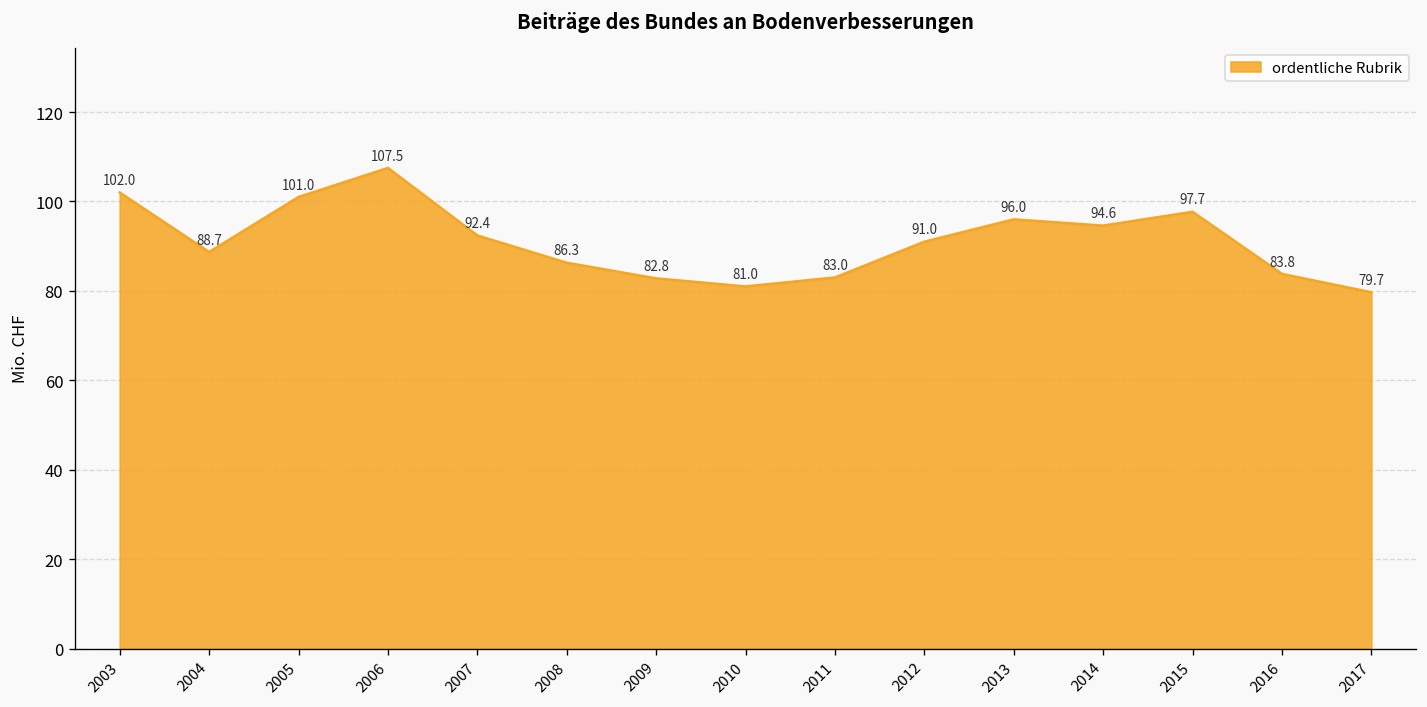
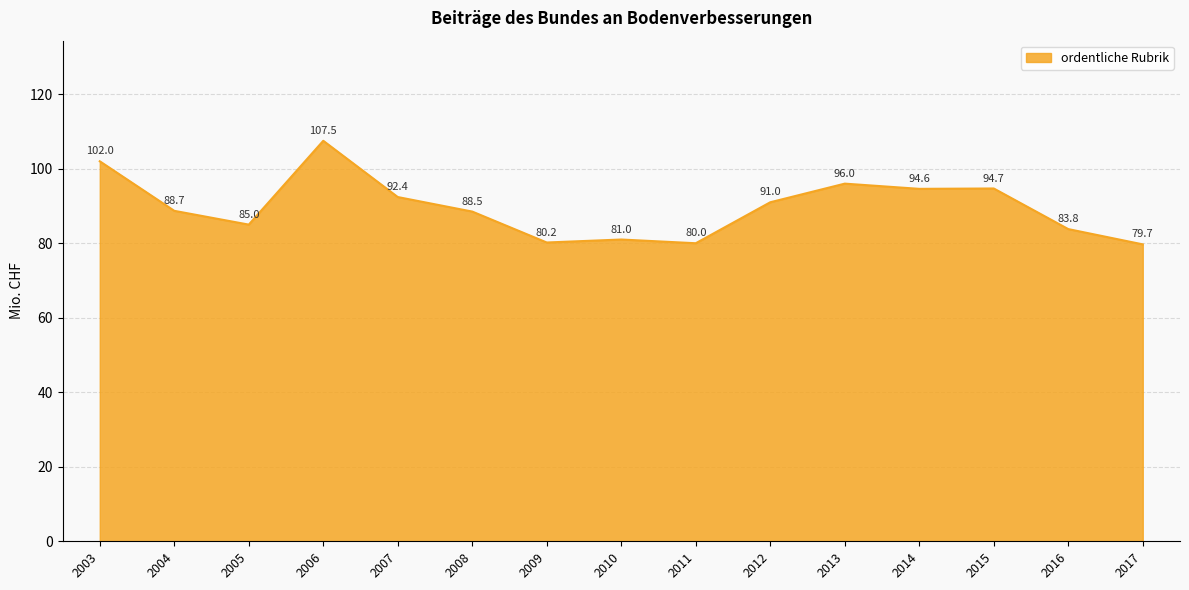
2005: 101.0 -> 85.0
2008: 86.3 -> 88.5
2009: 82.8 -> 80.2
2011: 83.0 -> 80.0
2015: 97.7 -> 94.7
